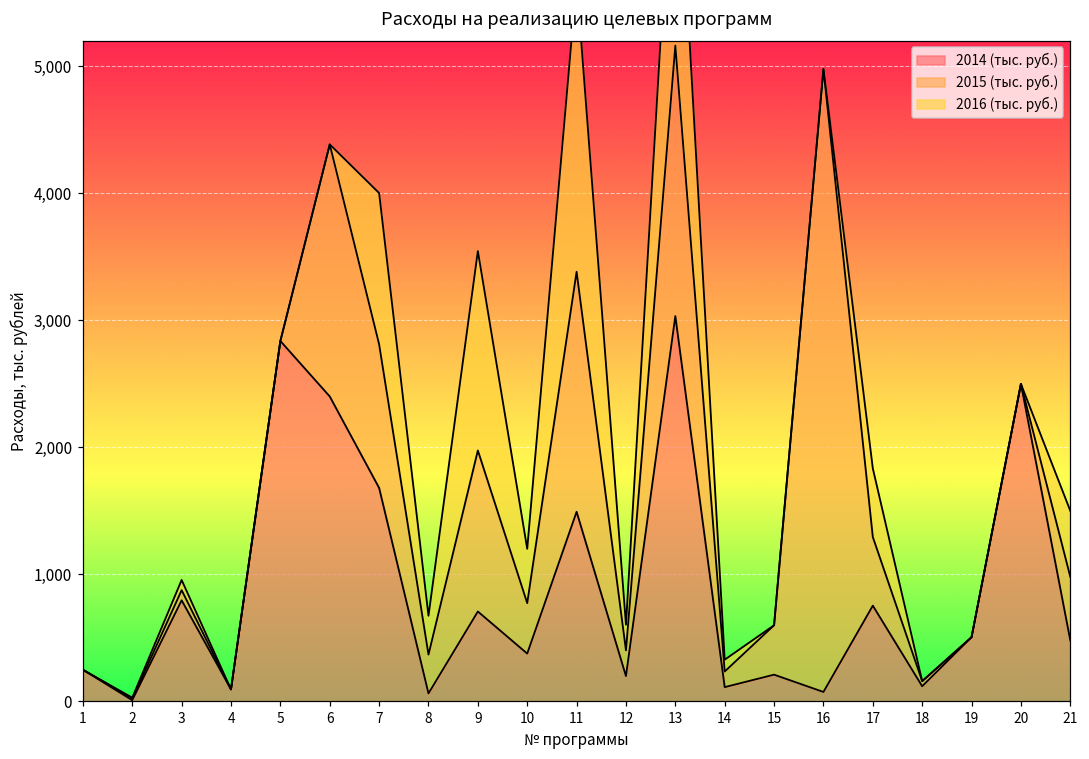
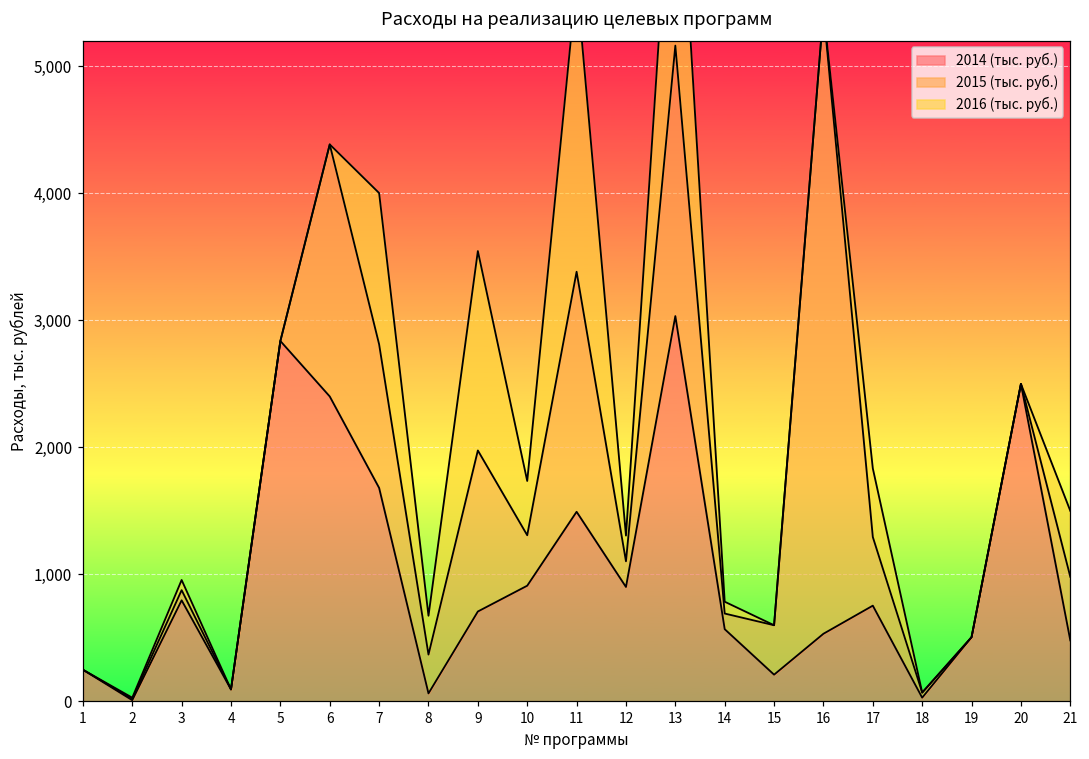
2014 (тыс. руб.), 10: 380 -> 910
2014 (тыс. руб.), 12: 200 -> 900
2014 (тыс. руб.), 14: 110 -> 570
2014 (тыс. руб.), 16: 80 -> 530
2014 (тыс. руб.), 18: 120 -> 30
